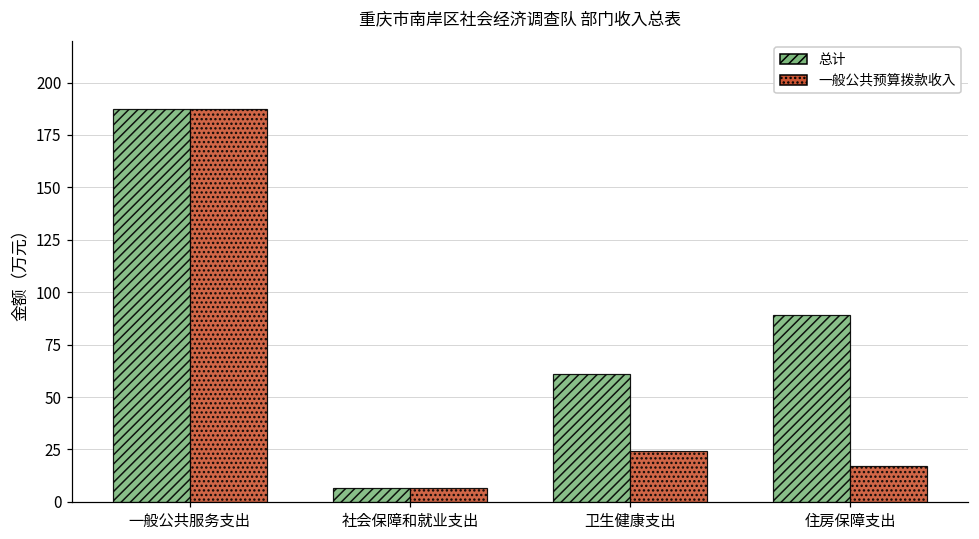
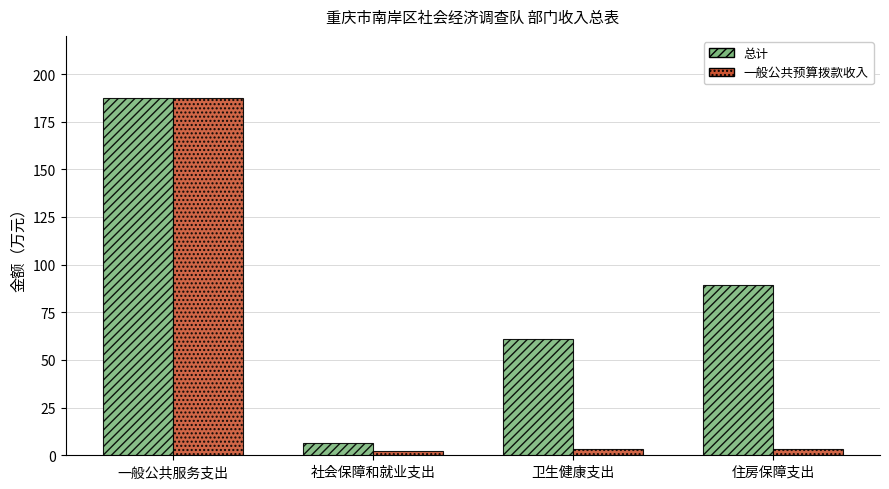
一般公共预算拨款收入, 社会保障和就业支出: 7 -> 3
一般公共预算拨款收入, 卫生健康支出: 24 -> 4
一般公共预算拨款收入, 住房保障支出: 17 -> 3
